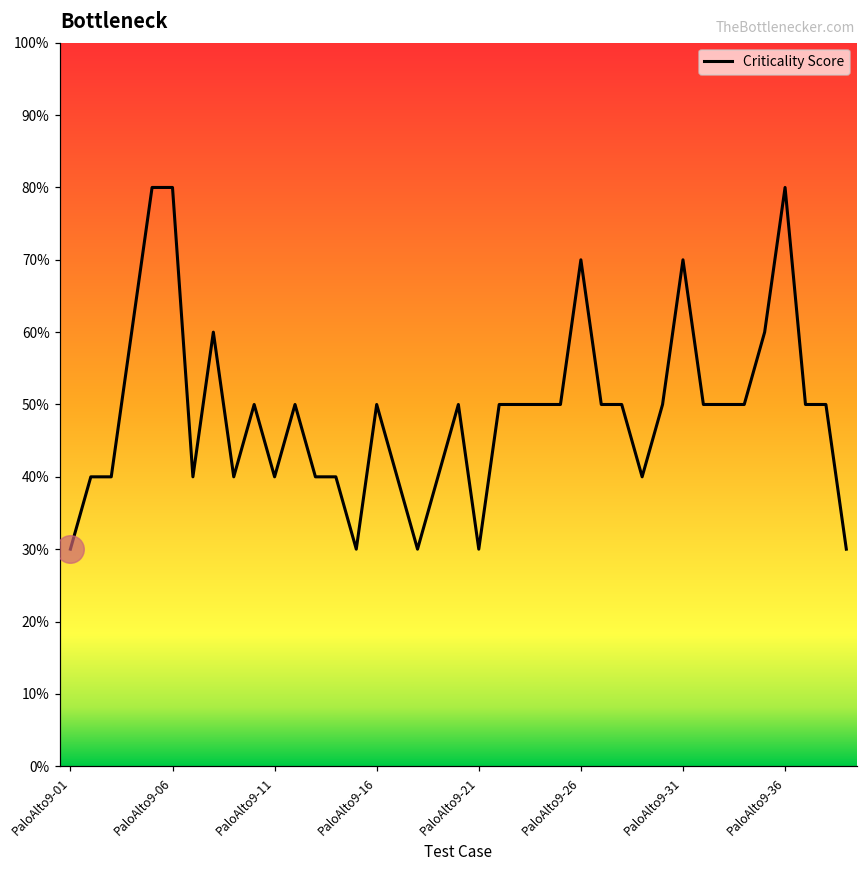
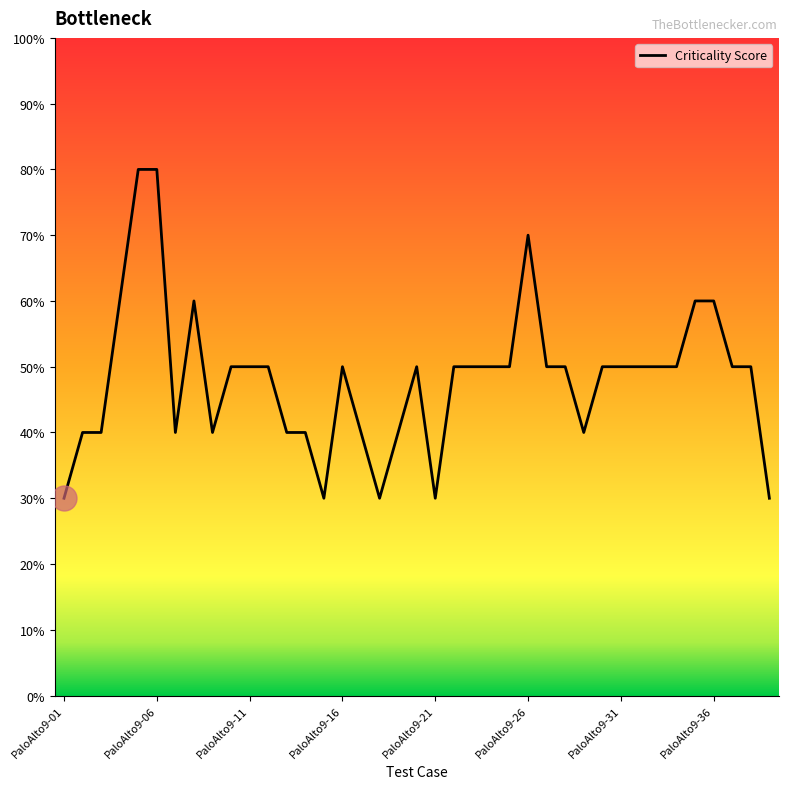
Criticality Score, PaloAlto9-11: 40% -> 50%
Criticality Score, PaloAlto9-31: 70% -> 50%
Criticality Score, PaloAlto9-36: 80% -> 60%
